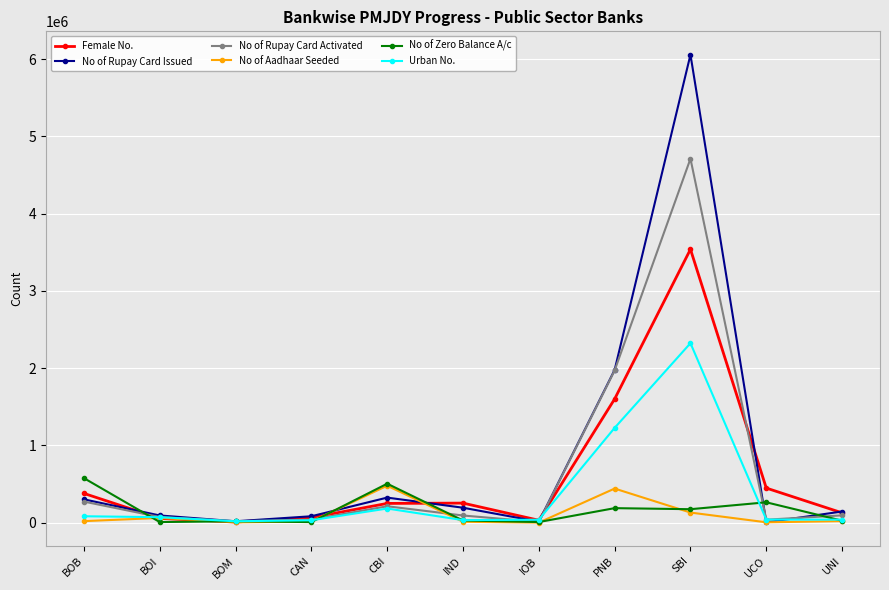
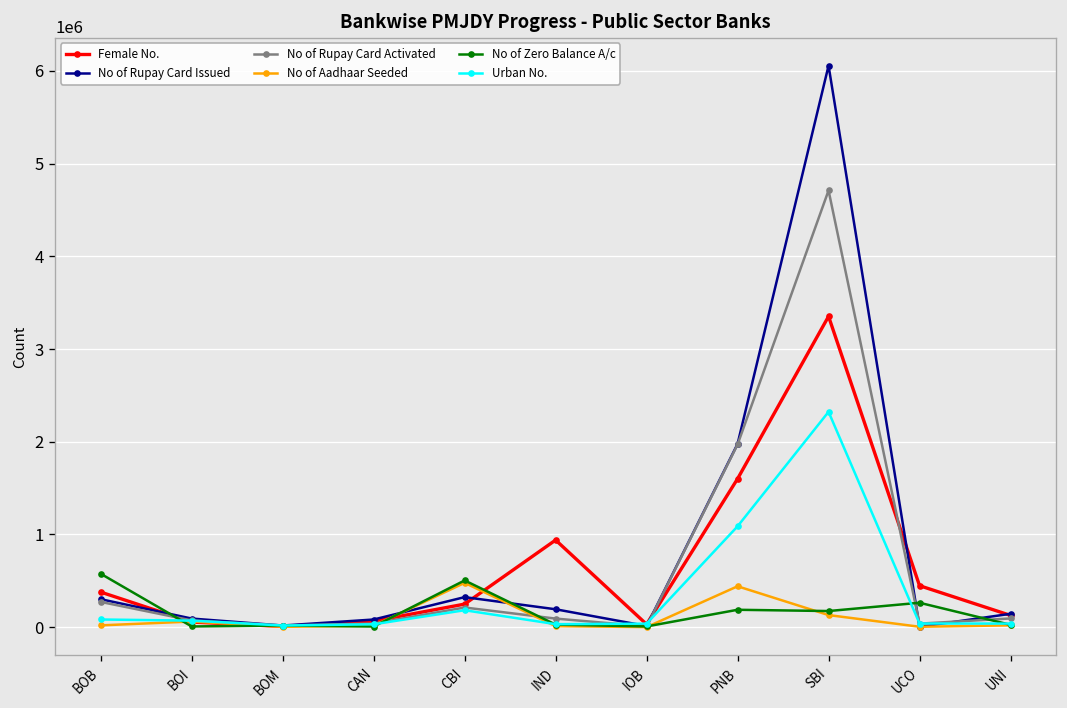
Female No., IND: 300000 -> 900000
Urban No., PNB: 1200000 -> 1100000
Female No., SBI: 3500000 -> 3400000
